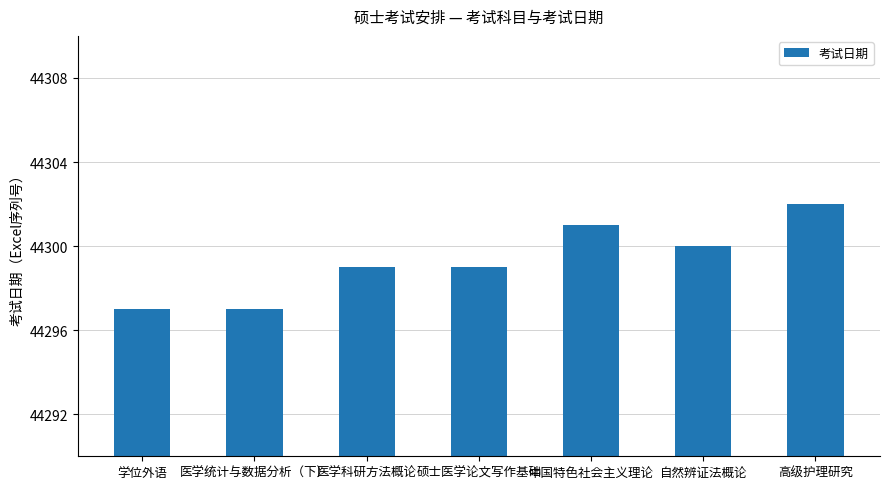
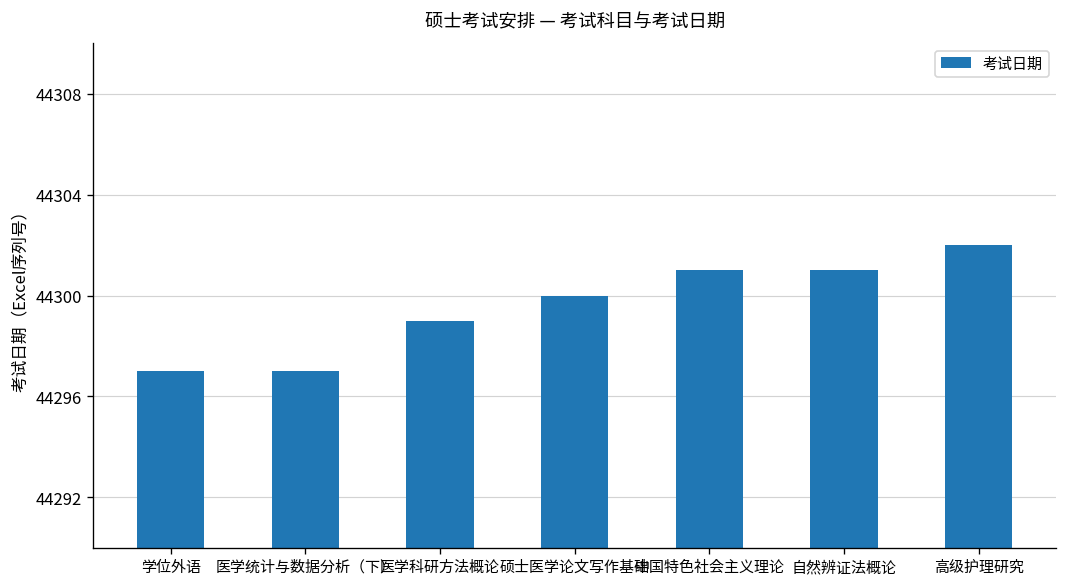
硕士医学论文写作基础: 44299 -> 44300
自然辨证法概论: 44300 -> 44301
